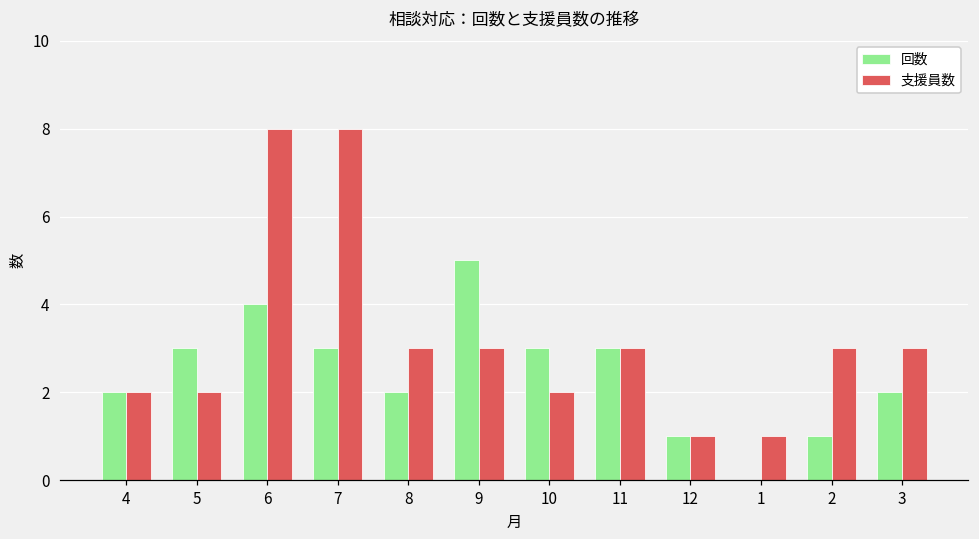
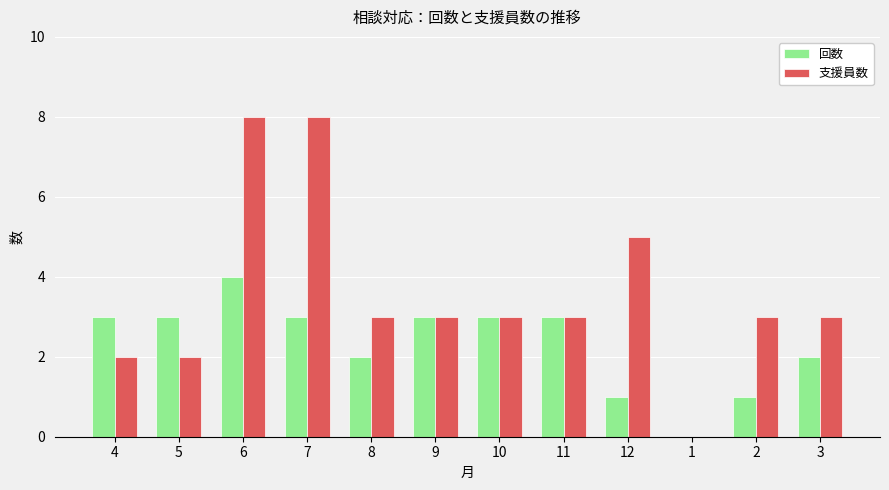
回数, 4: 2 -> 3
回数, 9: 5 -> 3
支援員数, 10: 2 -> 3
支援員数, 12: 1 -> 5
支援員数, 1: 1 -> 0
